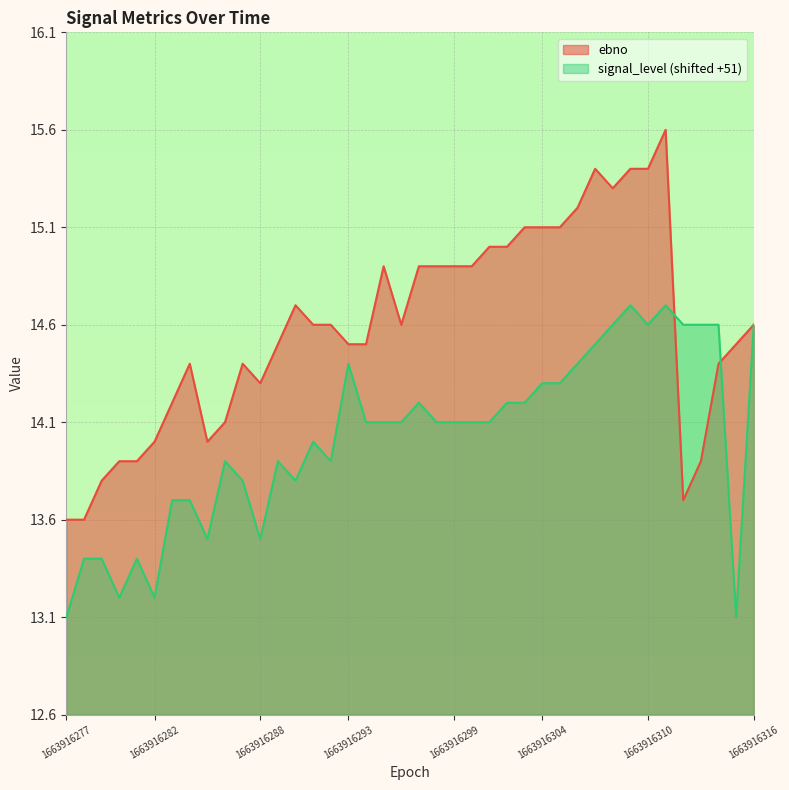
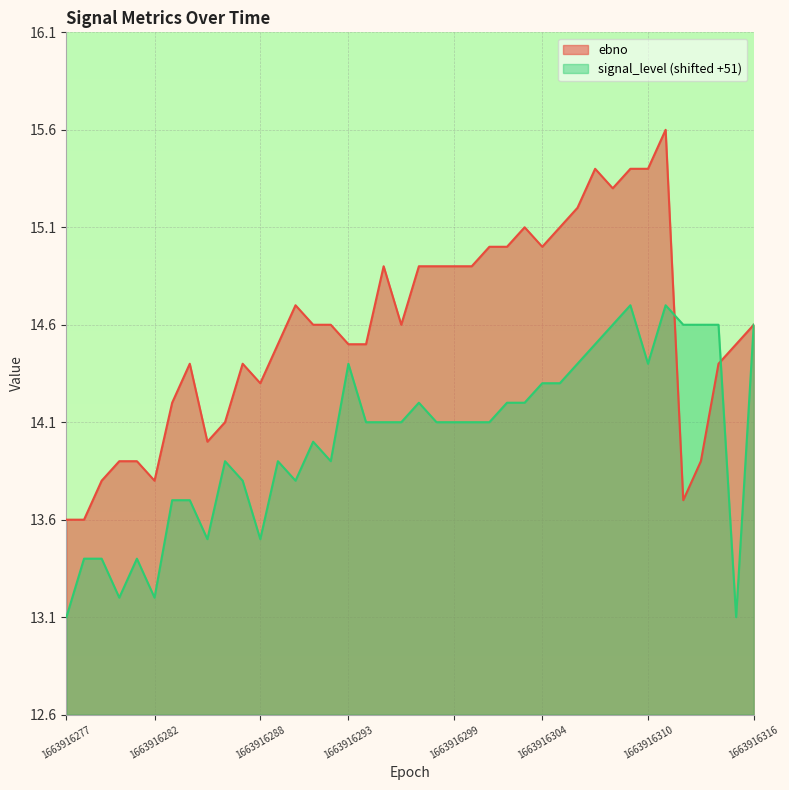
ebno, 1663916282: 14.0 -> 13.8
ebno, 1663916304: 15.1 -> 15.0
signal_level (shifted +51), 1663916310: 14.60 -> 14.40
